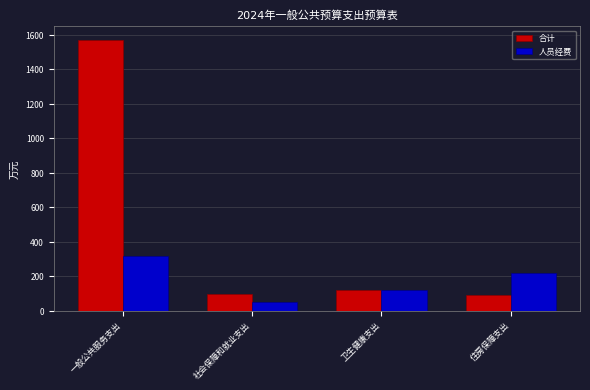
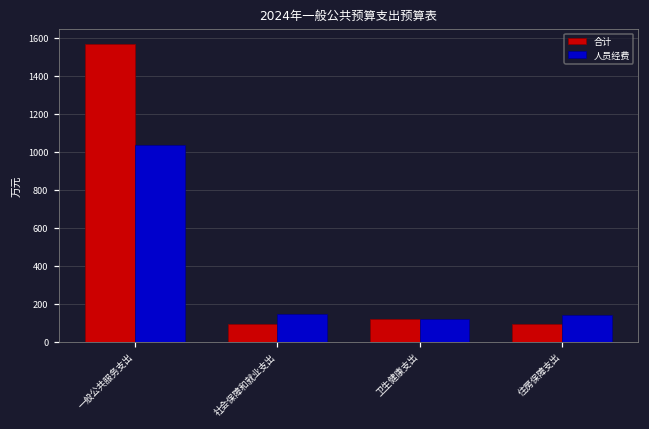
人员经费, 一般公共服务支出: 320 -> 1040
人员经费, 社会保障和就业支出: 50 -> 150
人员经费, 住房保障支出: 220 -> 140
